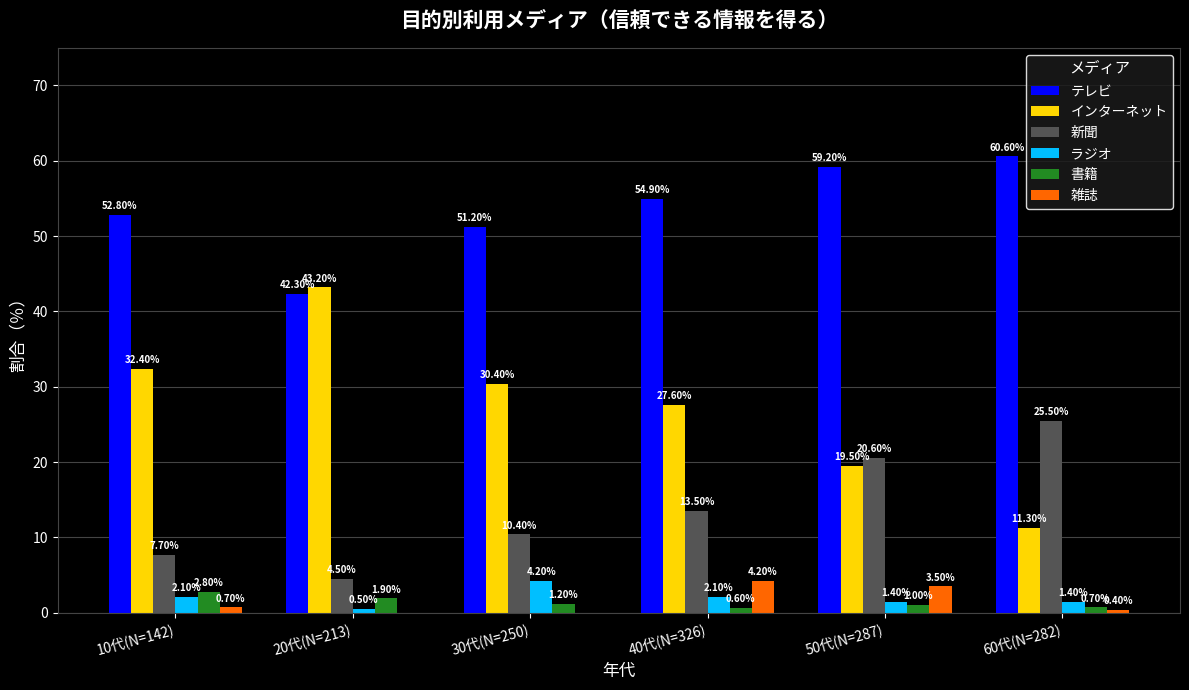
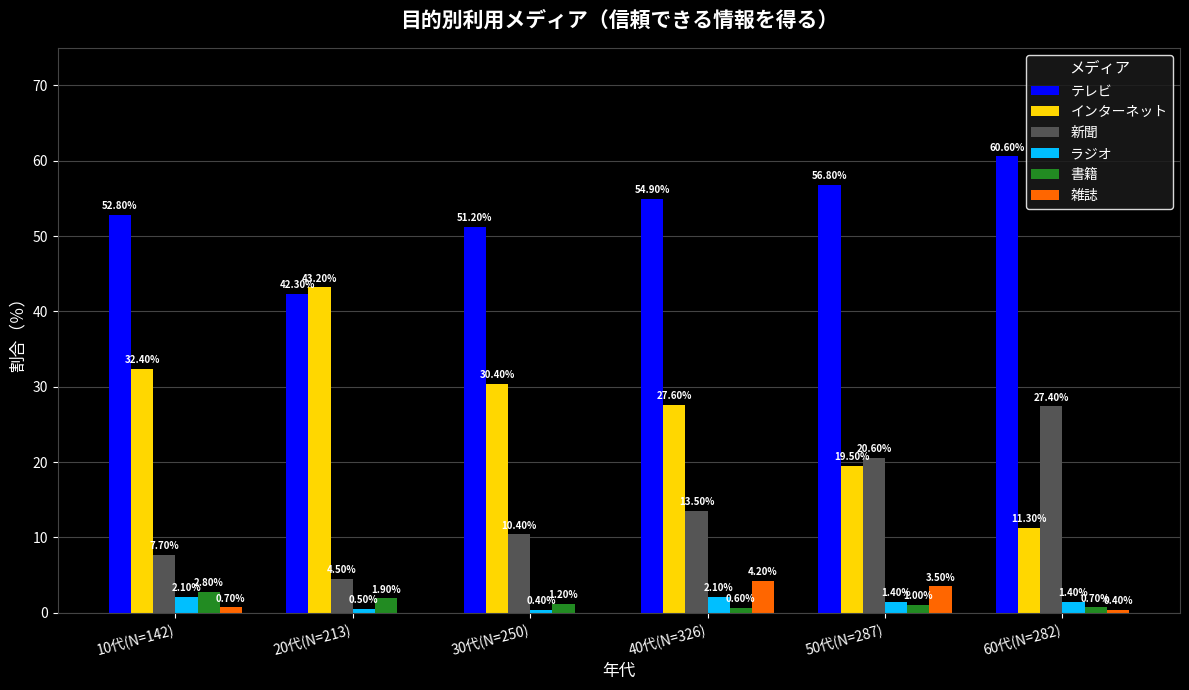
ラジオ, 30代(N=250): 4.20% -> 0.40%
テレビ, 50代(N=287): 59.20% -> 56.80%
新聞, 60代(N=282): 25.50% -> 27.40%
